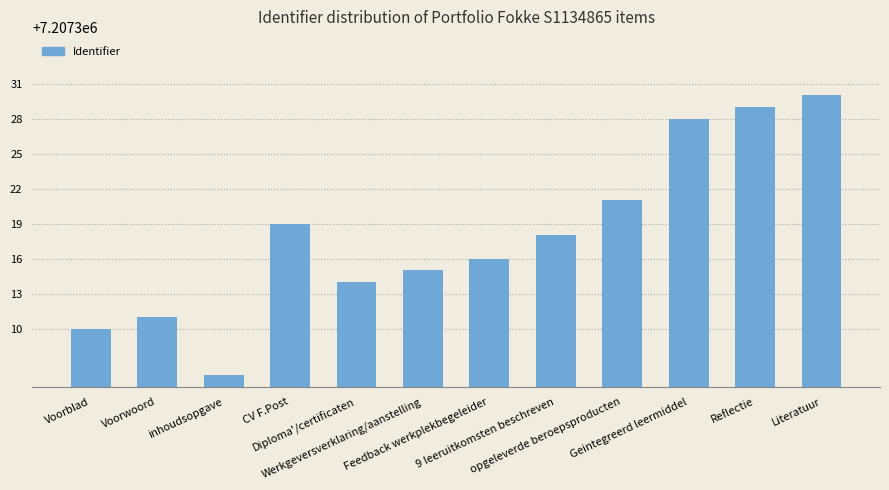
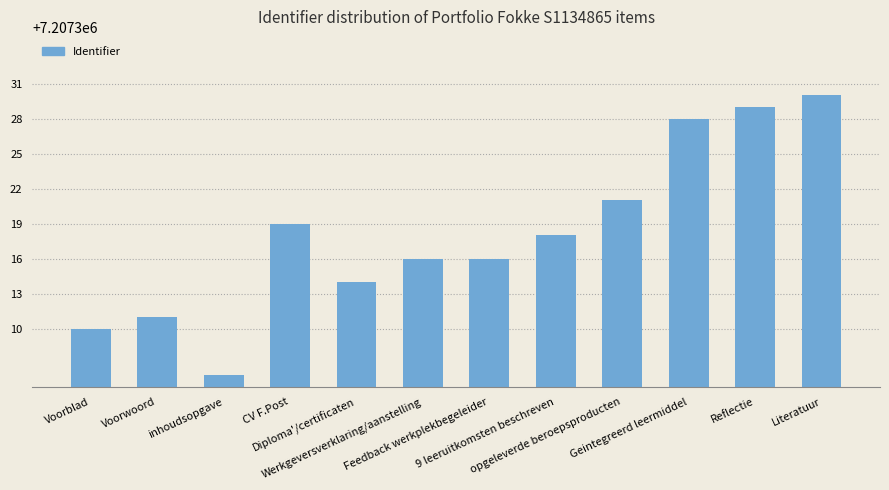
Werkgeversverklaring/aanstelling: 7207315 -> 7207316
